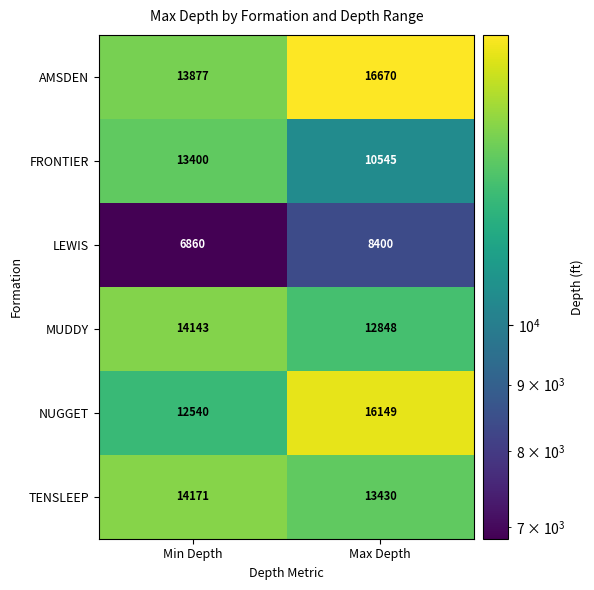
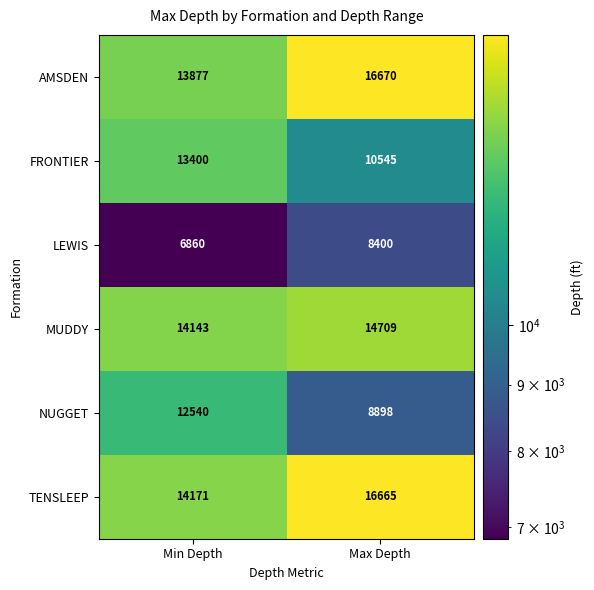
MUDDY, Max Depth: 12848 -> 14709
NUGGET, Max Depth: 16149 -> 8898
TENSLEEP, Max Depth: 13430 -> 16665
